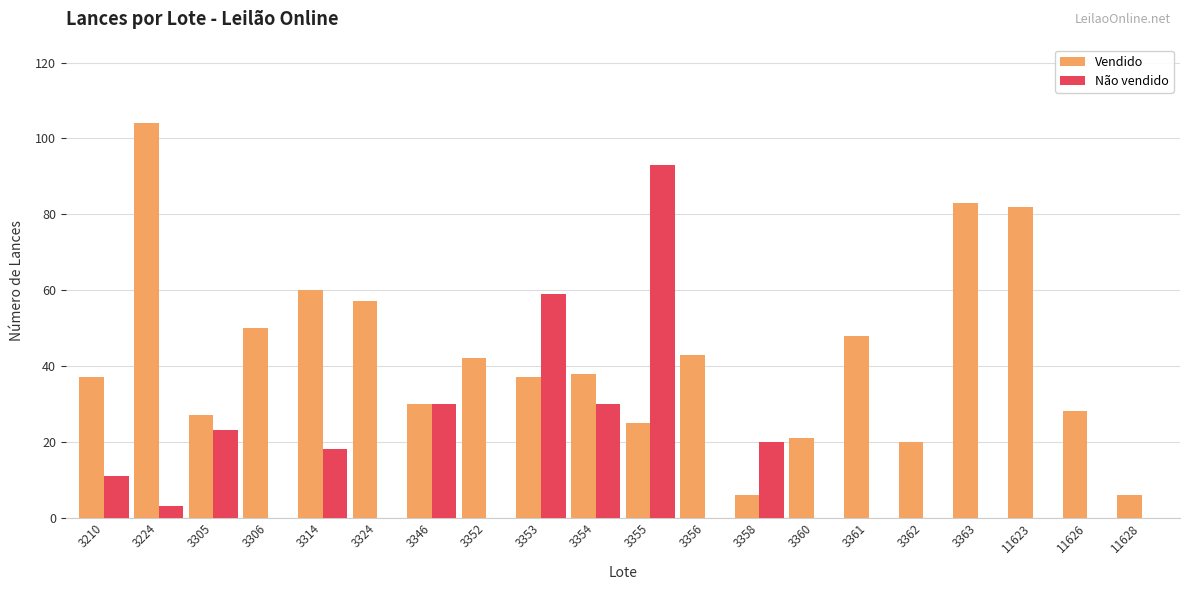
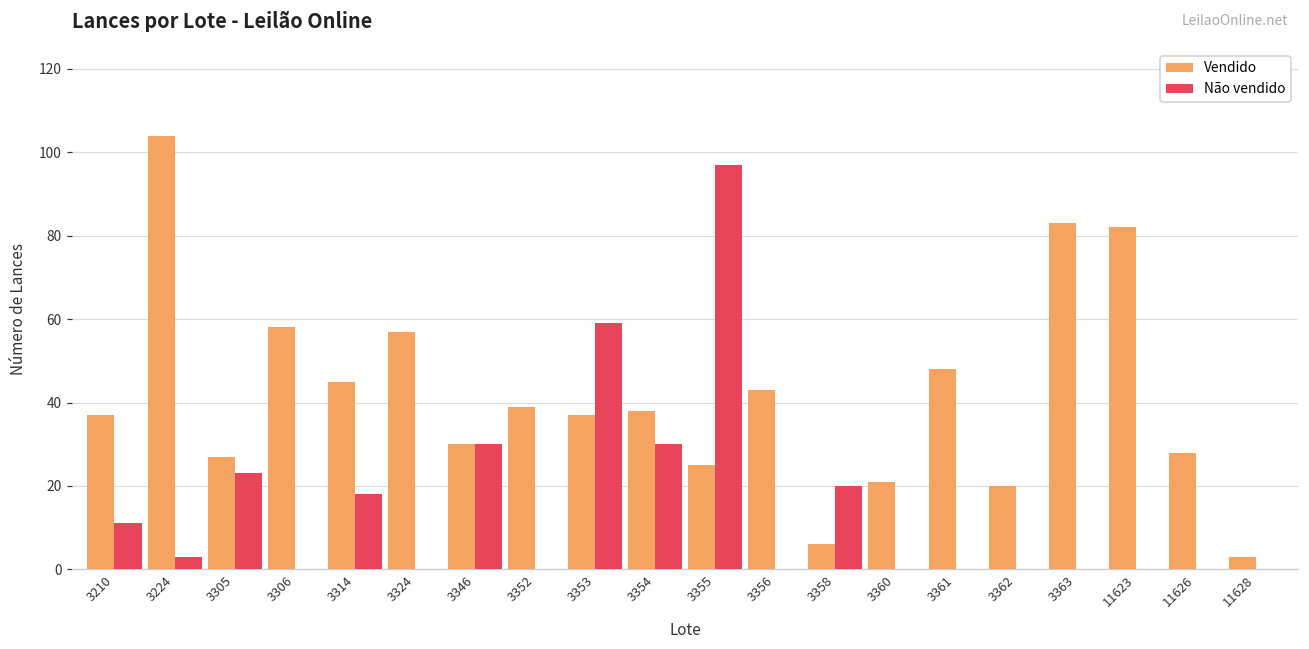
Vendido, 3306: 50 -> 58
Vendido, 3314: 60 -> 45
Vendido, 3352: 42 -> 39
Não vendido, 3355: 93 -> 97
Vendido, 11628: 6 -> 3
